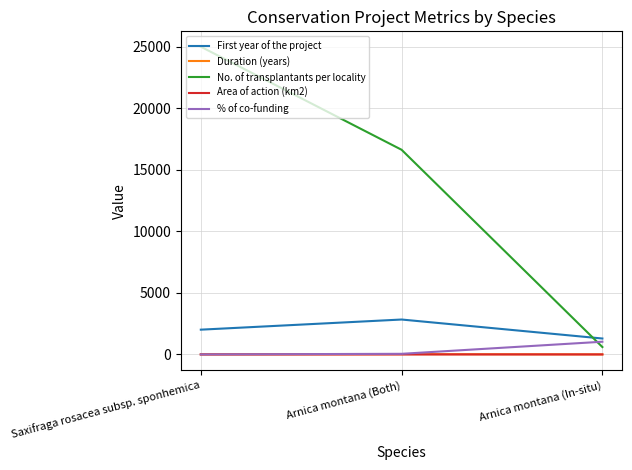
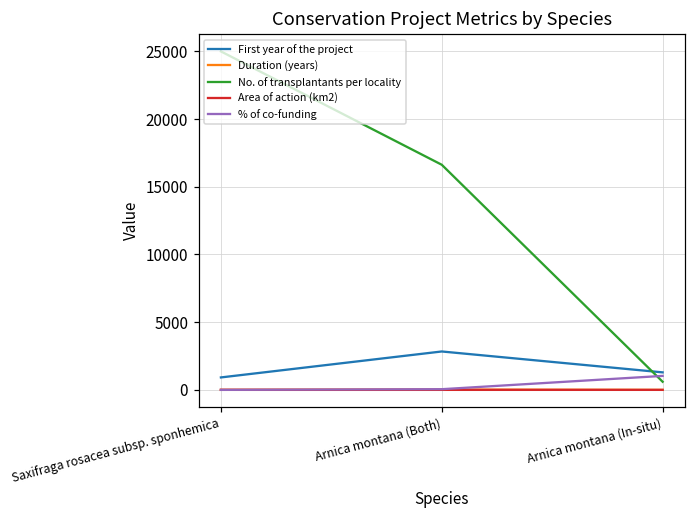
First year of the project, Saxifraga rosacea subsp. sponhemica: 2000 -> 900
